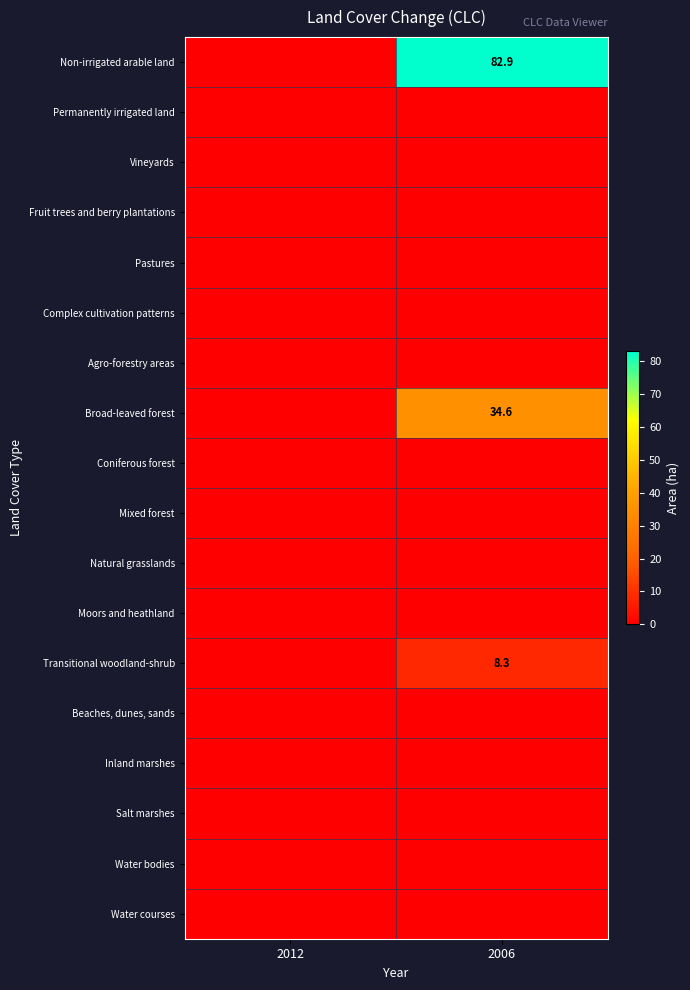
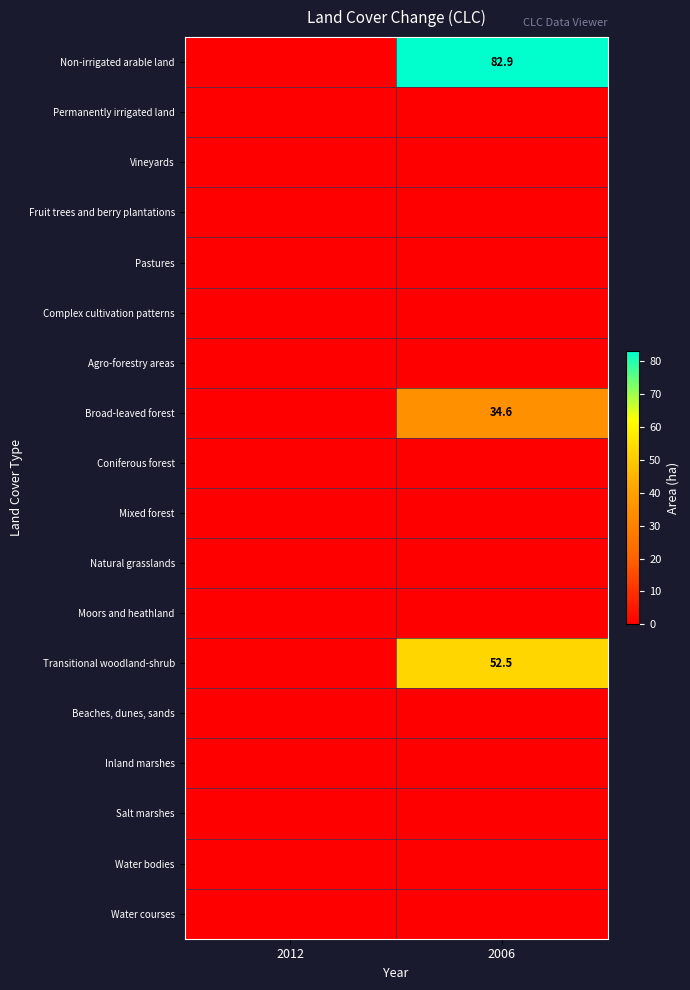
Transitional woodland-shrub, 2006: 8.3 -> 52.5
